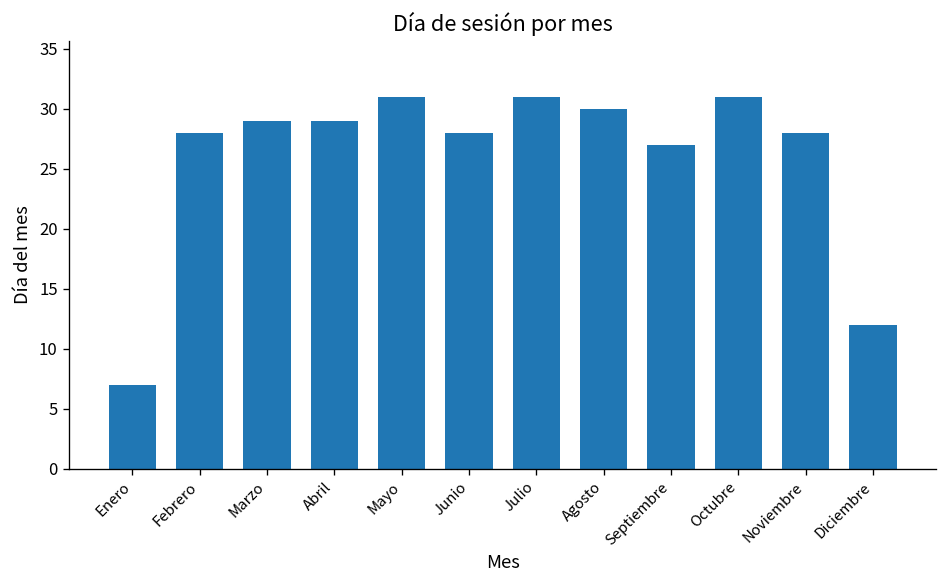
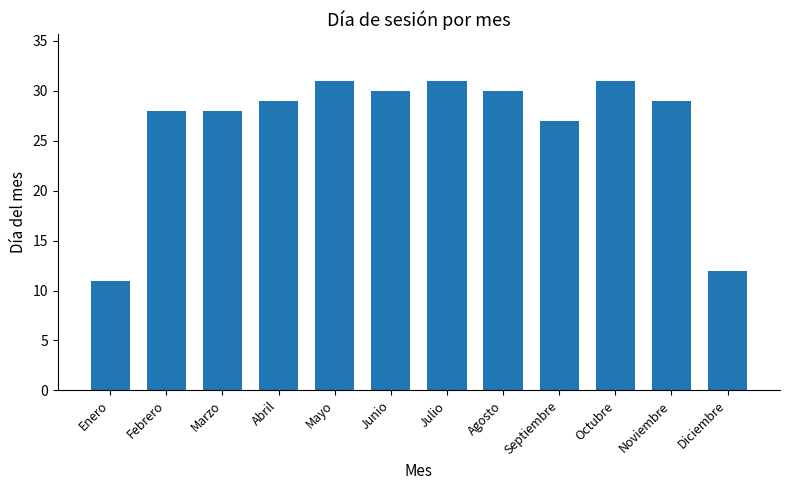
Enero: 7 -> 11
Marzo: 29 -> 28
Junio: 28 -> 30
Noviembre: 28 -> 29
